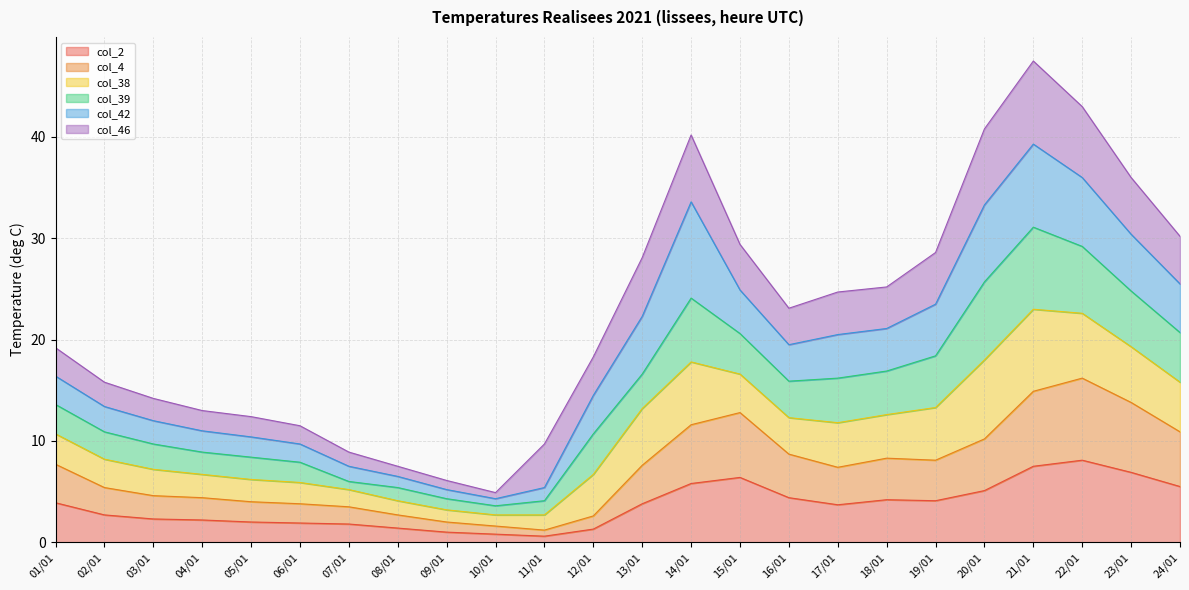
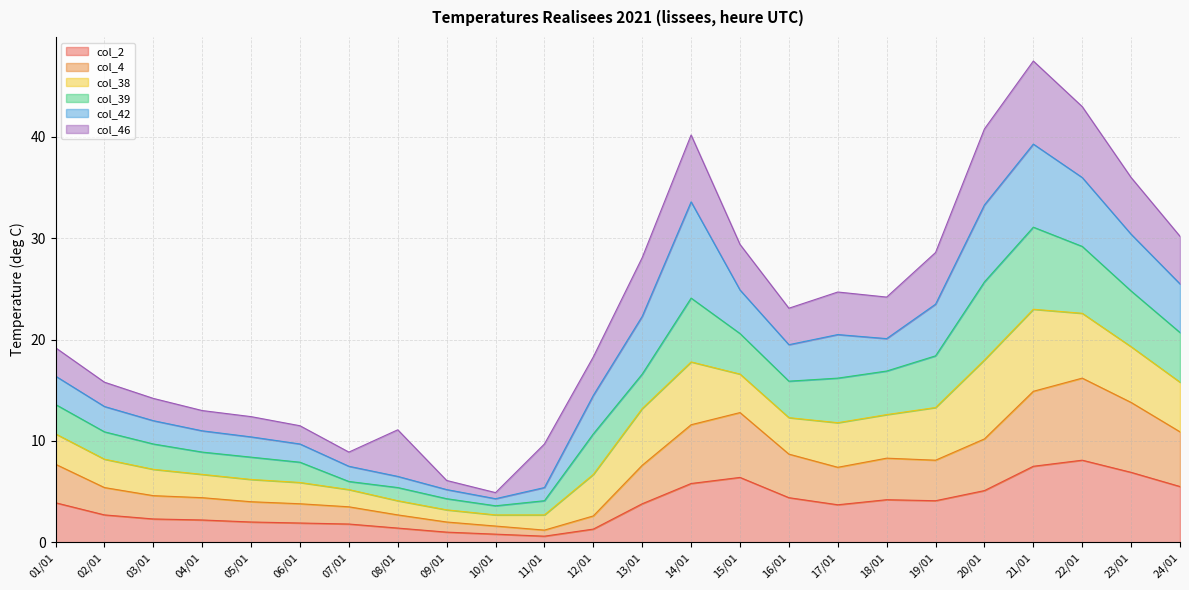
col_46, 08/01: 1.0 -> 4.6
col_42, 18/01: 4.2 -> 3.2
